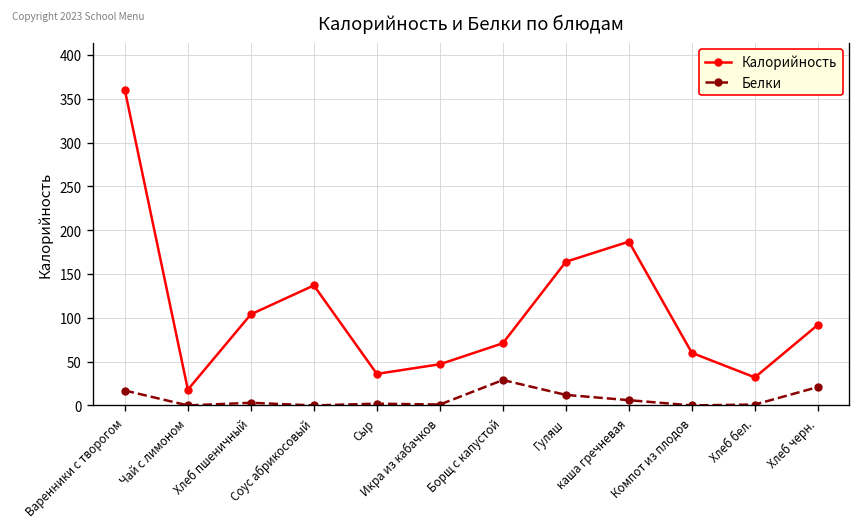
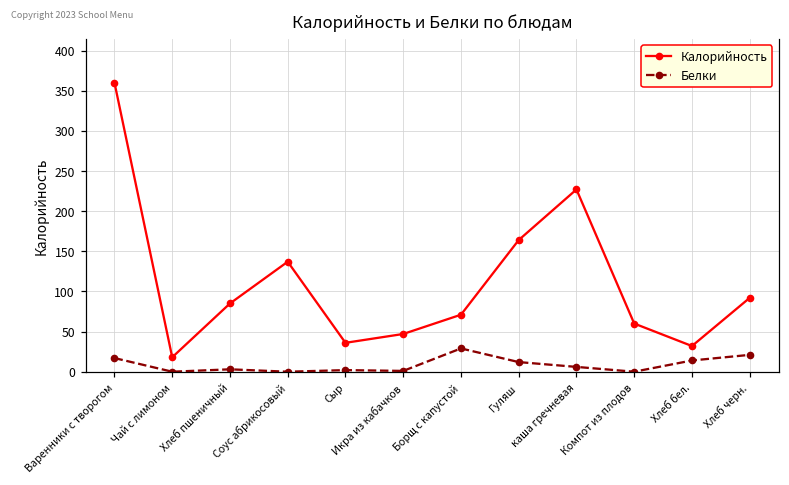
Калорийность, Хлеб пшеничный: 100 -> 90
Калорийность, каша гречневая: 190 -> 230
Белки, Хлеб бел.: 0 -> 10
